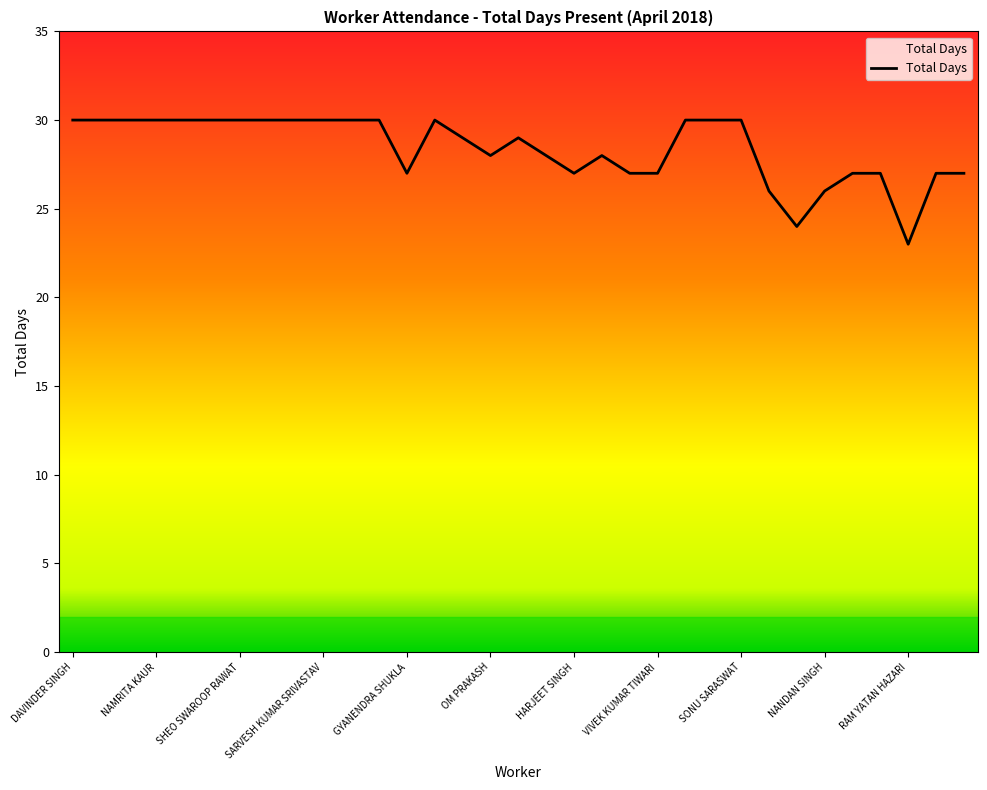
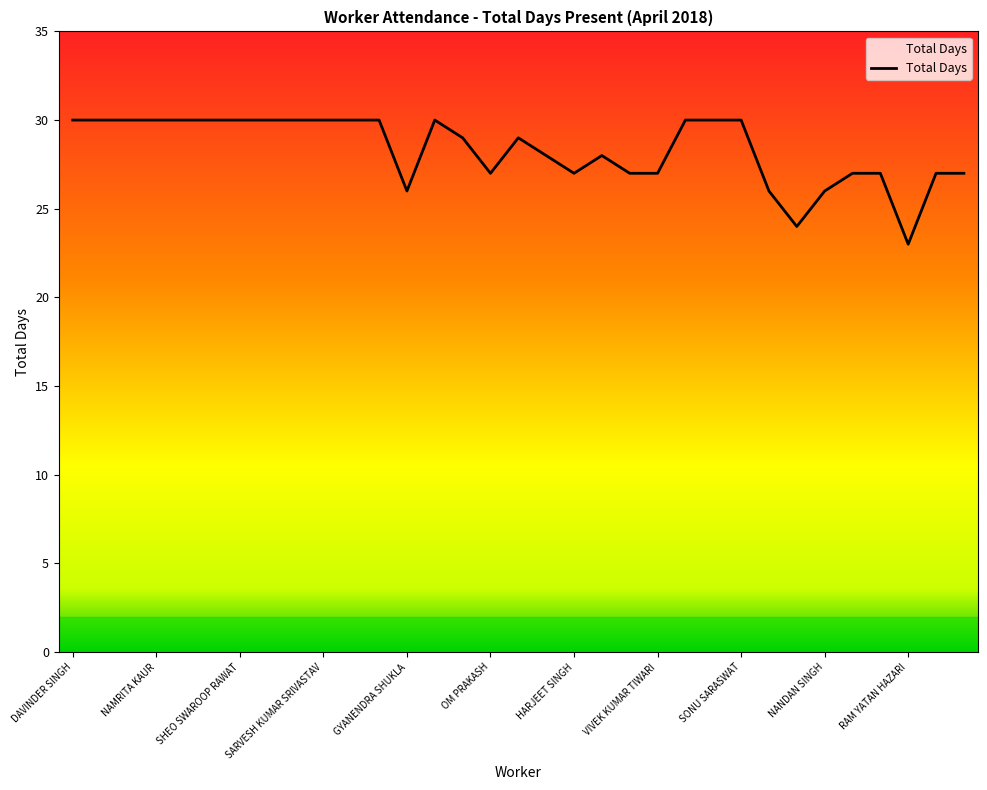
GYANENDRA SHUKLA: 27 -> 26
OM PRAKASH: 28 -> 27
